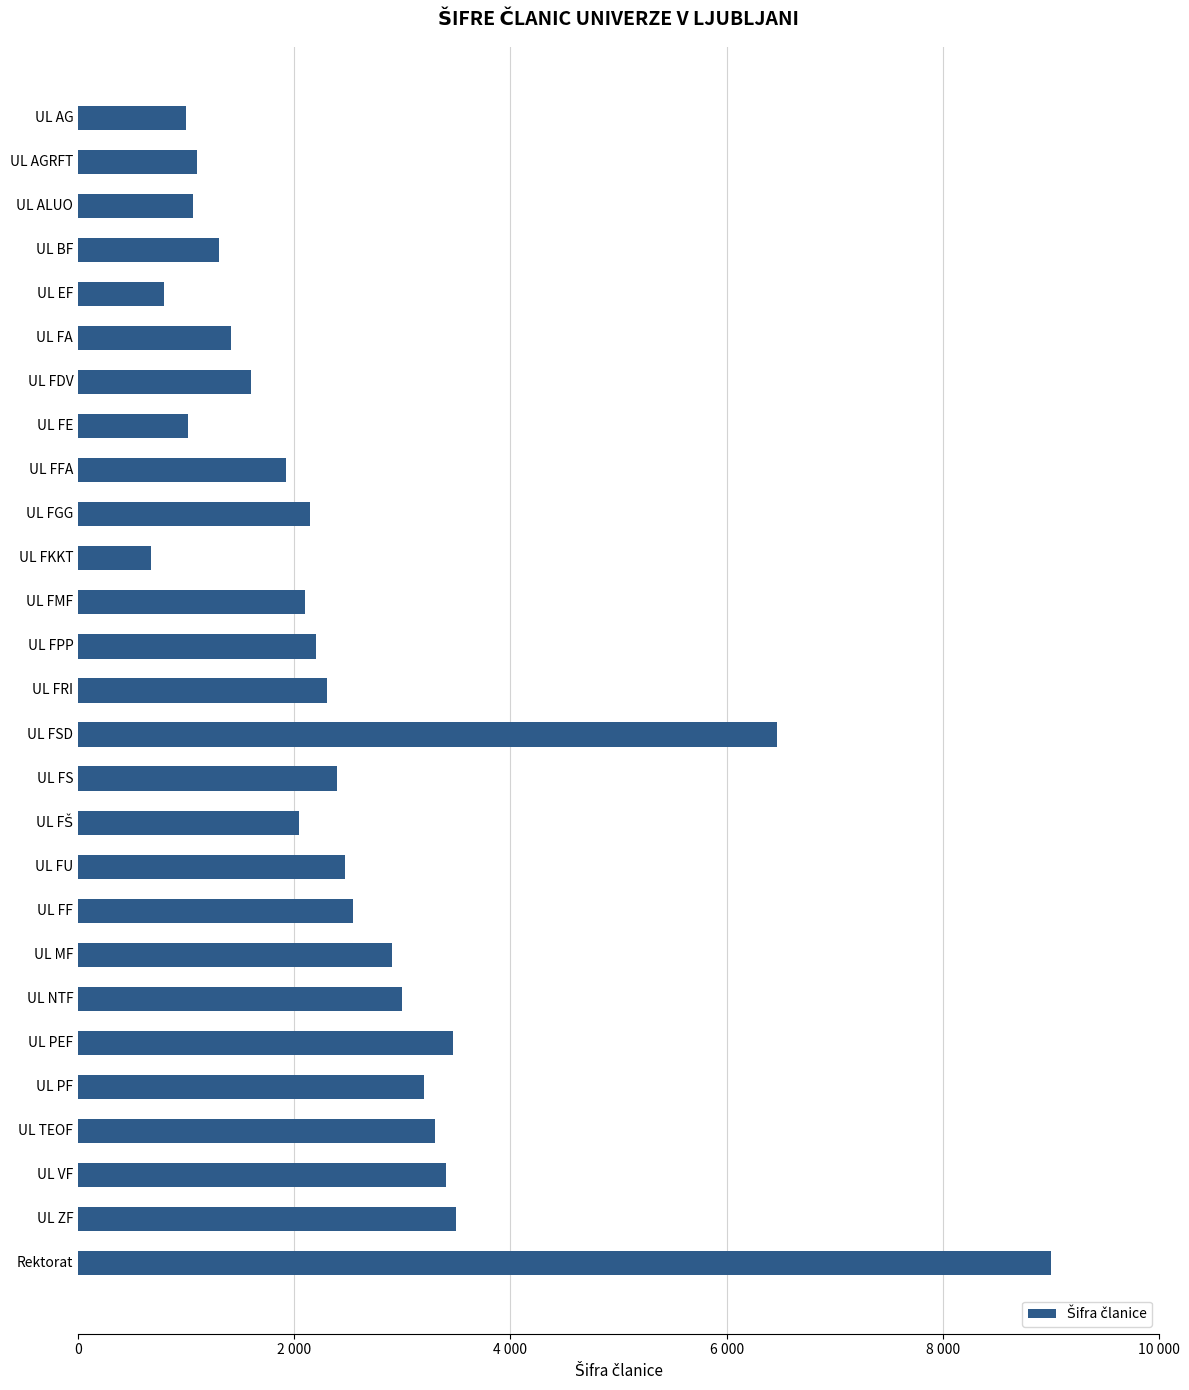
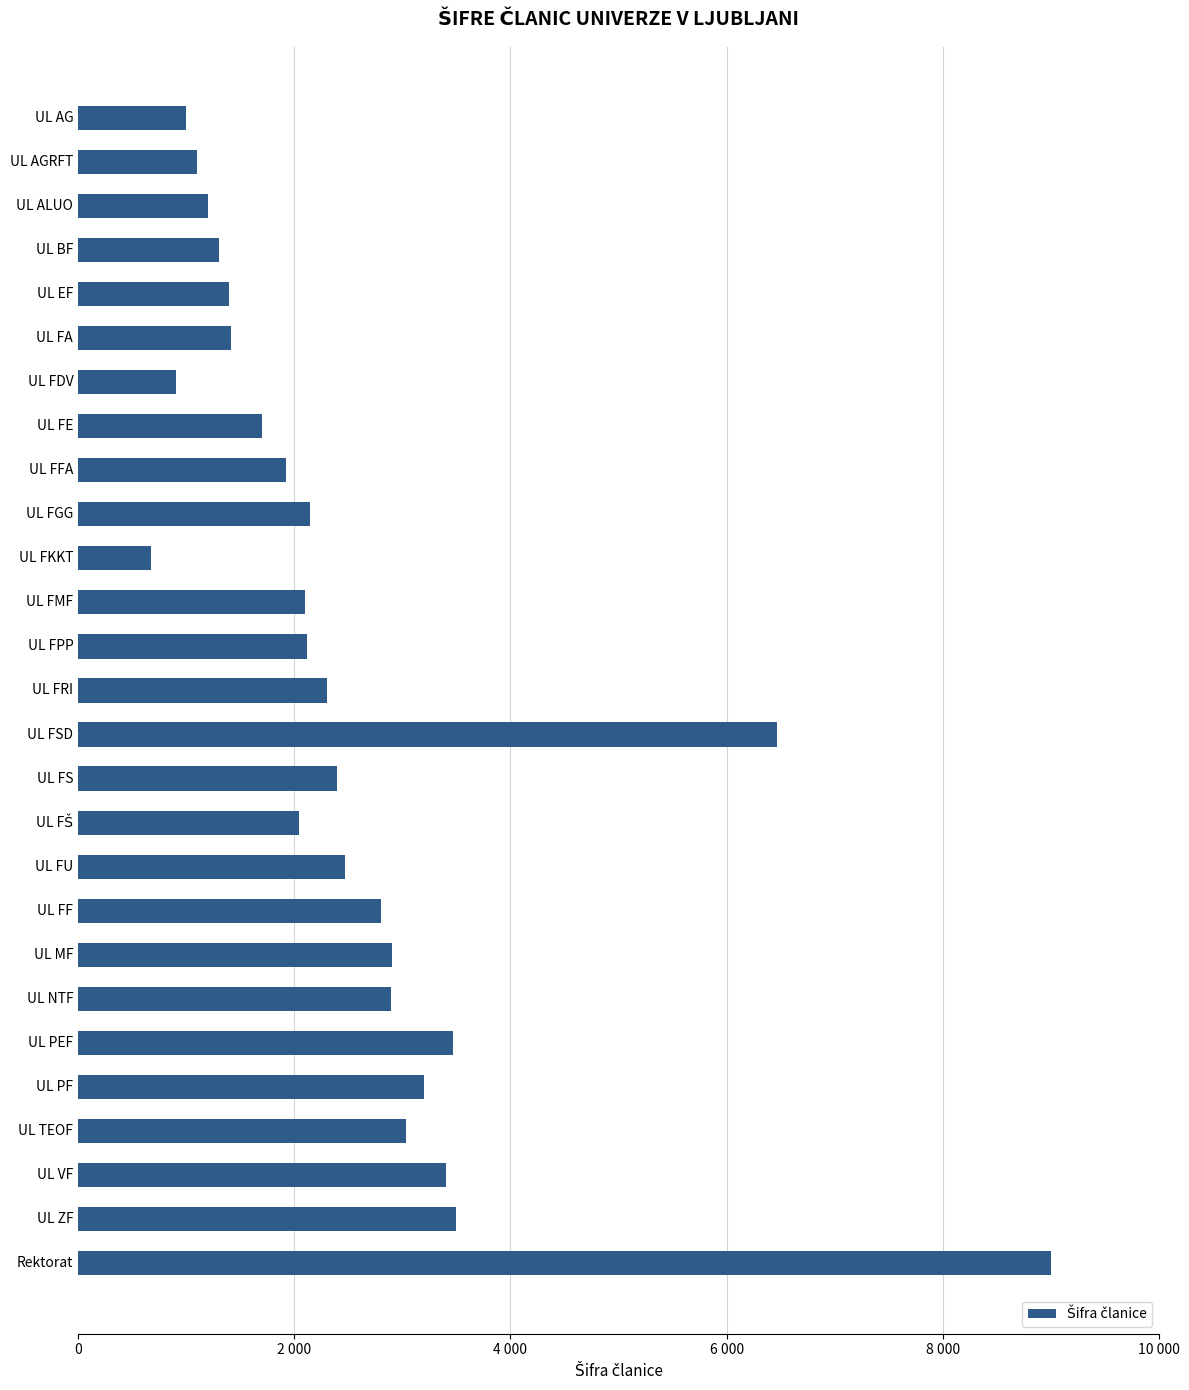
UL ALUO: 1060 -> 1200
UL EF: 800 -> 1400
UL FDV: 1600 -> 910
UL FE: 1010 -> 1700
UL FPP: 2200 -> 2120
UL FF: 2550 -> 2800
UL NTF: 3000 -> 2890
UL TEOF: 3300 -> 3030
